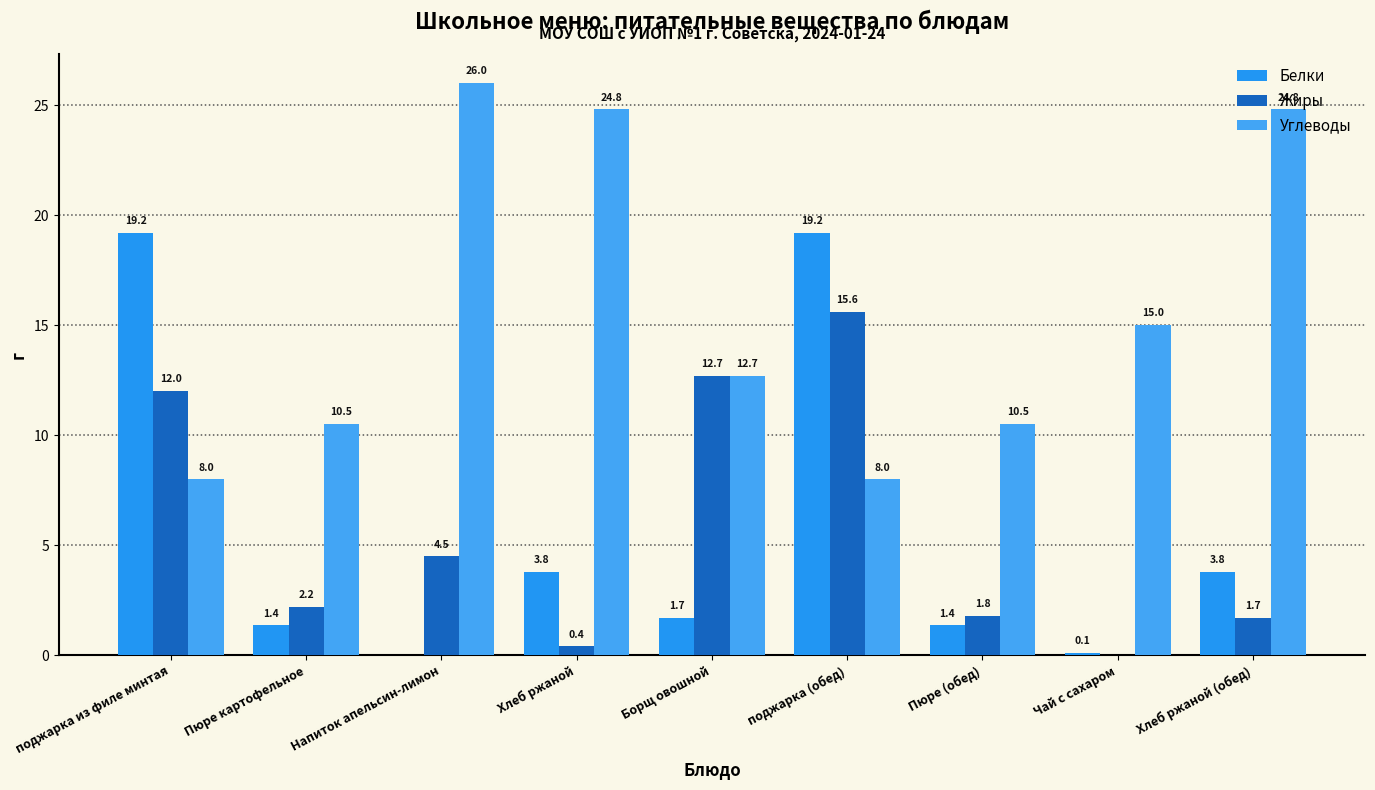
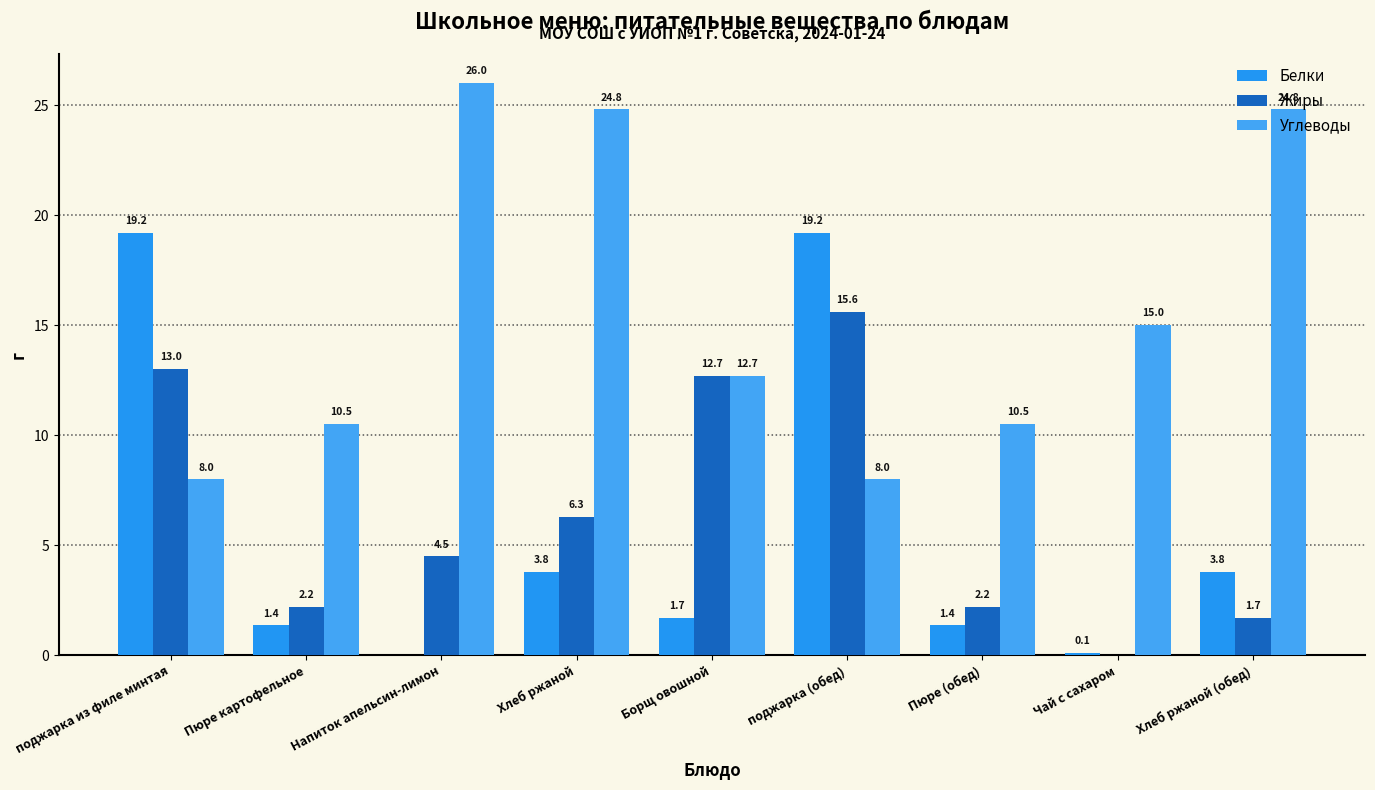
Жиры, поджарка из филе минтая: 12.0 -> 13.0
Жиры, Хлеб ржаной: 0.4 -> 6.3
Жиры, Пюре (обед): 1.8 -> 2.2
